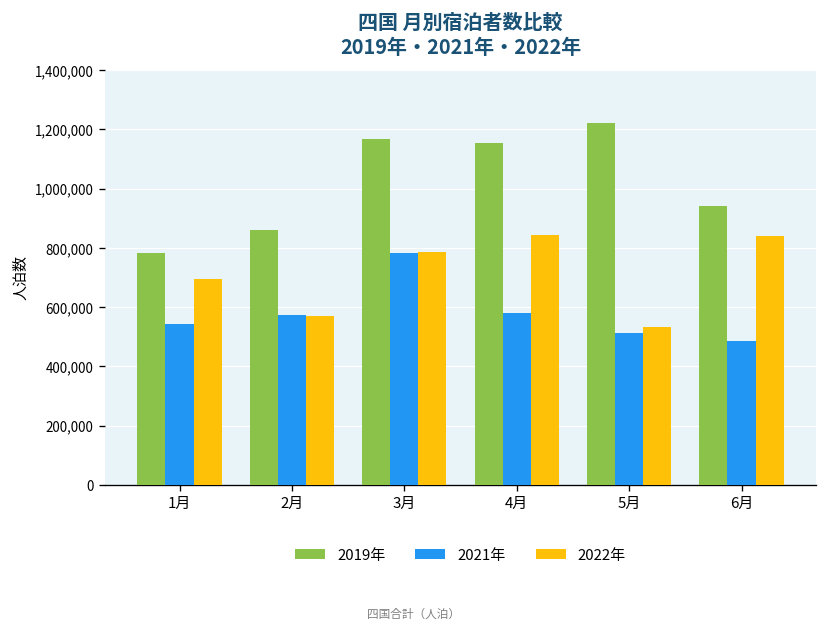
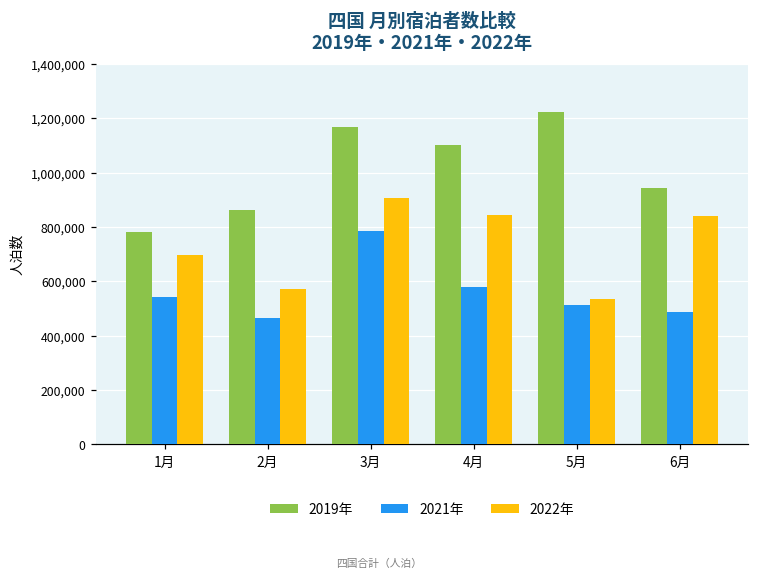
2021年, 2月: 570,000 -> 470,000
2022年, 3月: 780,000 -> 900,000
2019年, 4月: 1,150,000 -> 1,100,000
